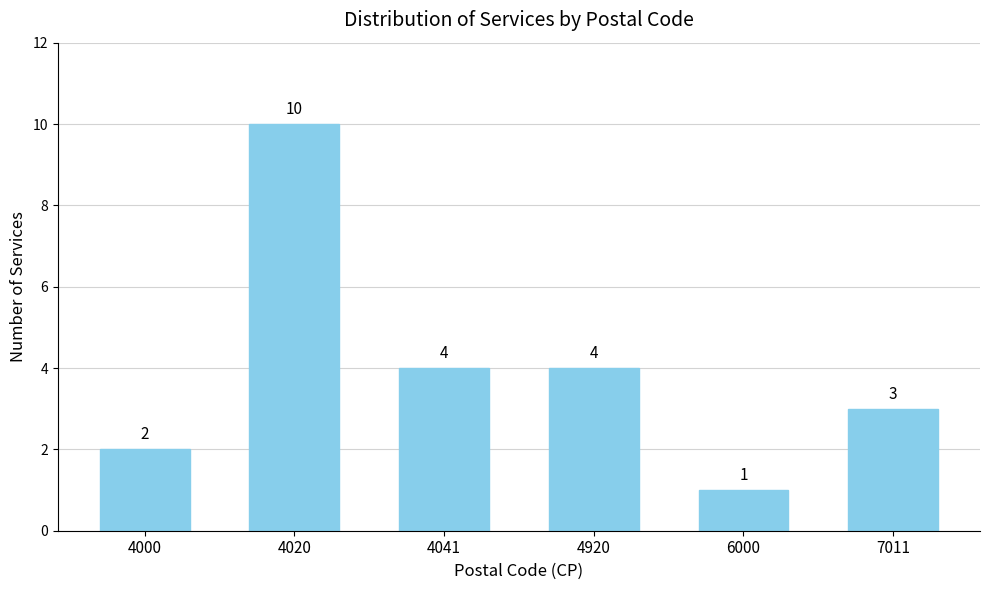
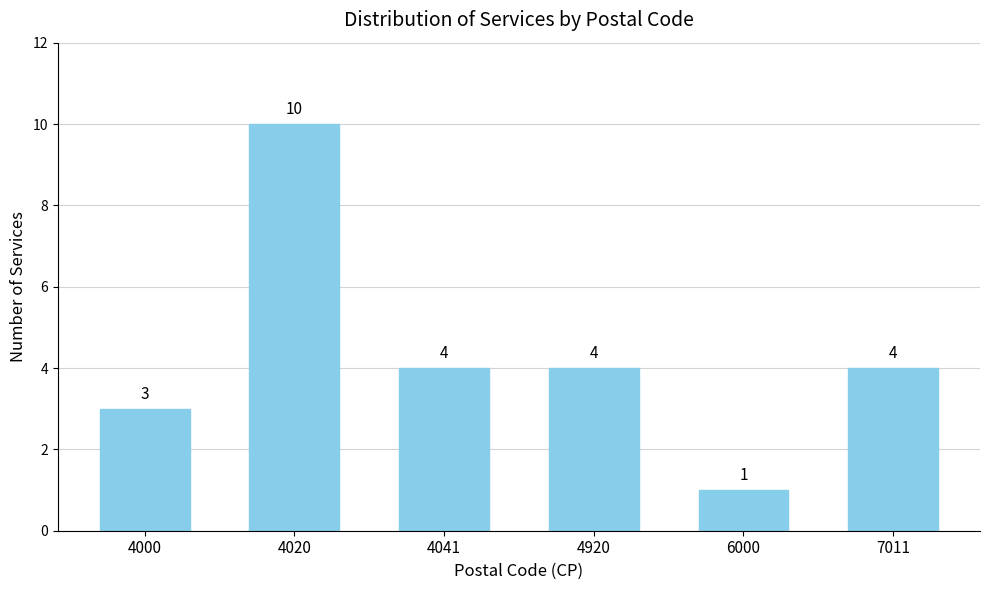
4000: 2 -> 3
7011: 3 -> 4
